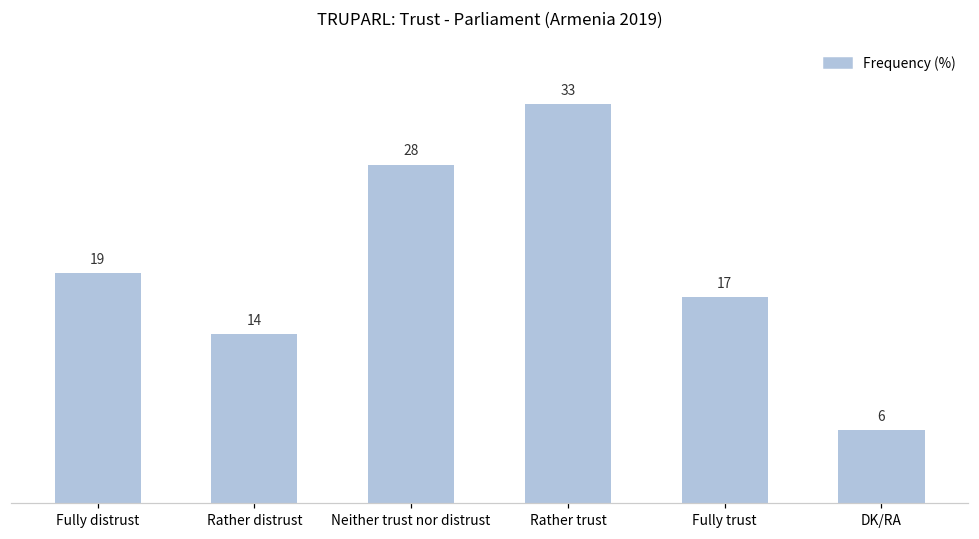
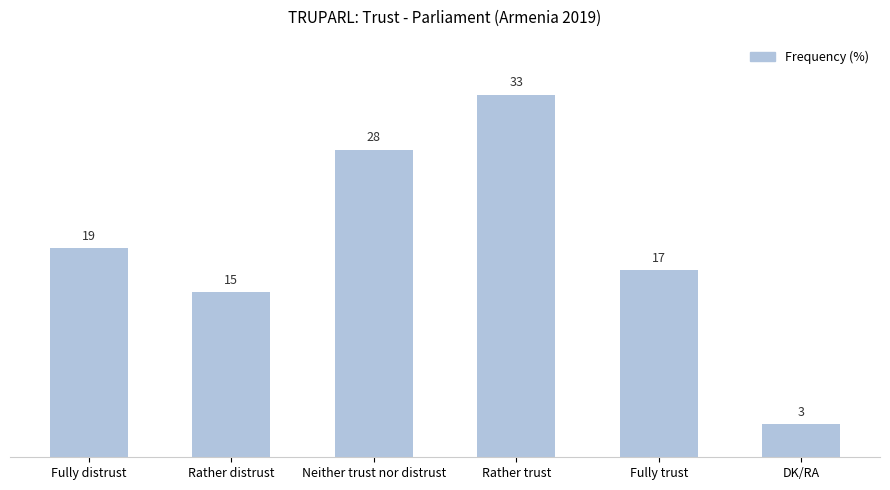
Rather distrust: 14 -> 15
DK/RA: 6 -> 3
